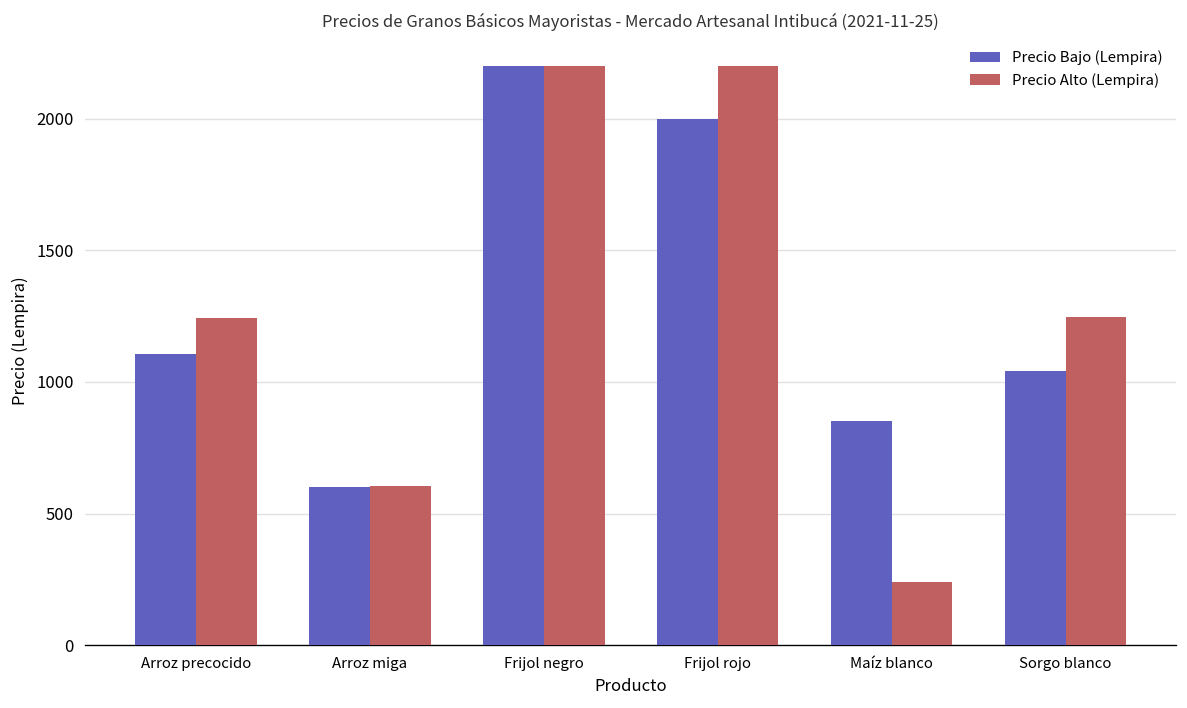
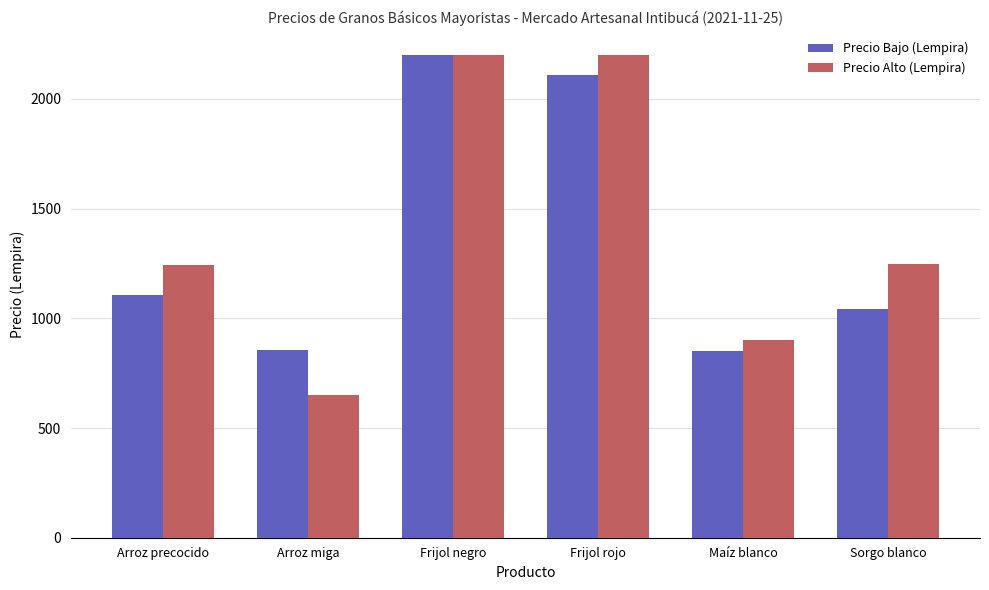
Precio Bajo (Lempira), Arroz miga: 600 -> 850
Precio Alto (Lempira), Arroz miga: 600 -> 650
Precio Bajo (Lempira), Frijol rojo: 2000 -> 2110
Precio Alto (Lempira), Maíz blanco: 240 -> 900
